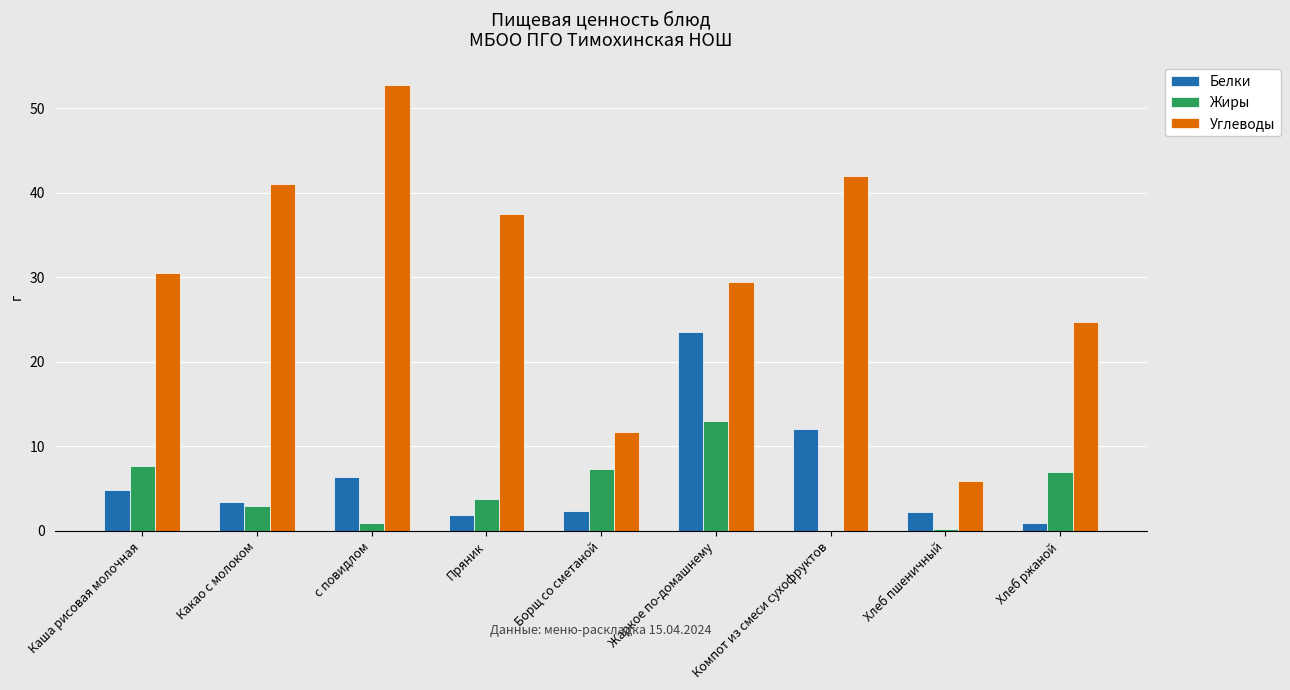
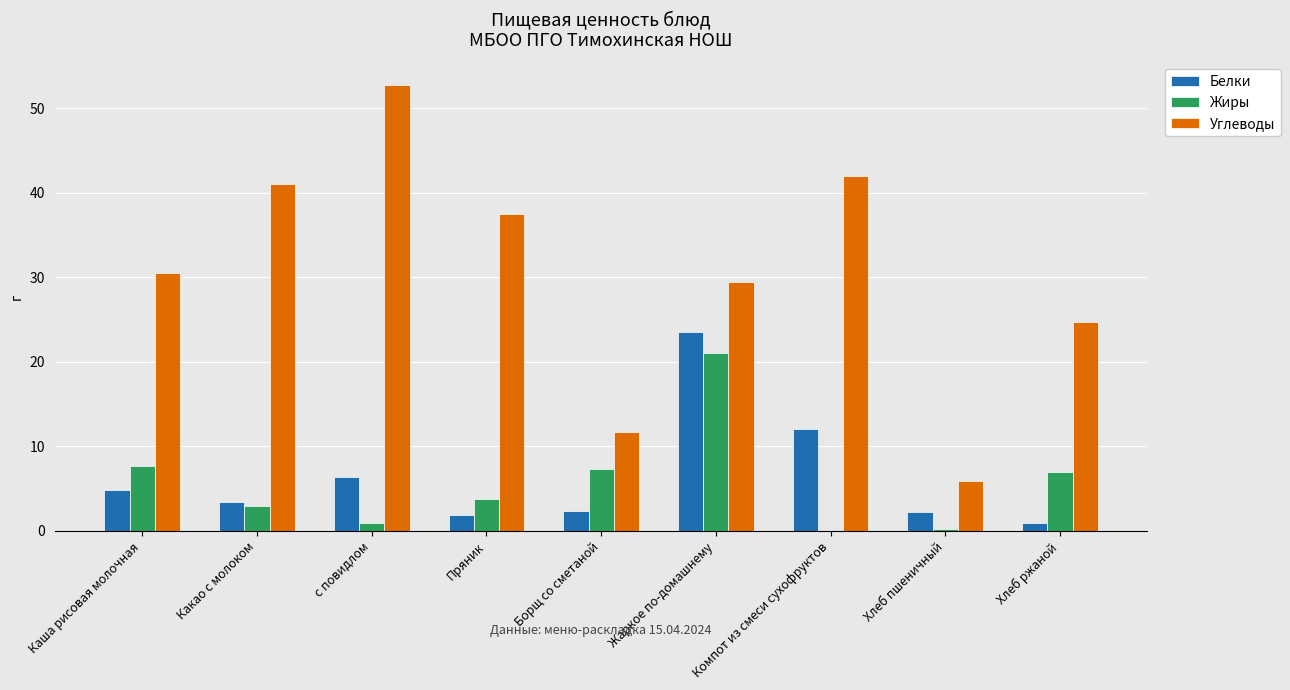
Жиры, Жаркое по-домашнему: 13 -> 21
